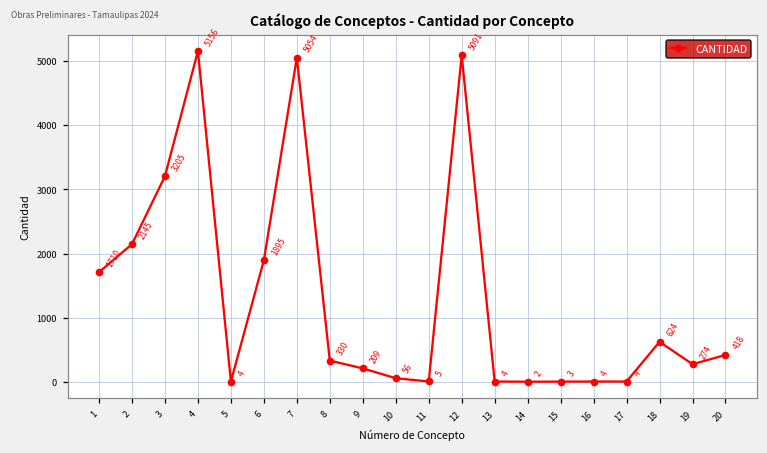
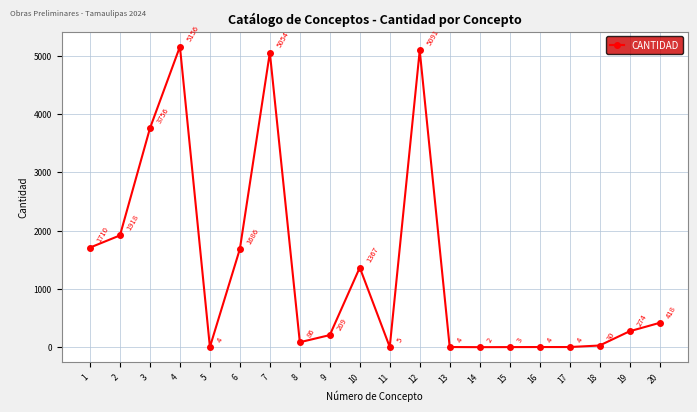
2: 2145 -> 1918
3: 3205 -> 3756
6: 1895 -> 1686
8: 330 -> 86
10: 56 -> 1367
18: 624 -> 30
